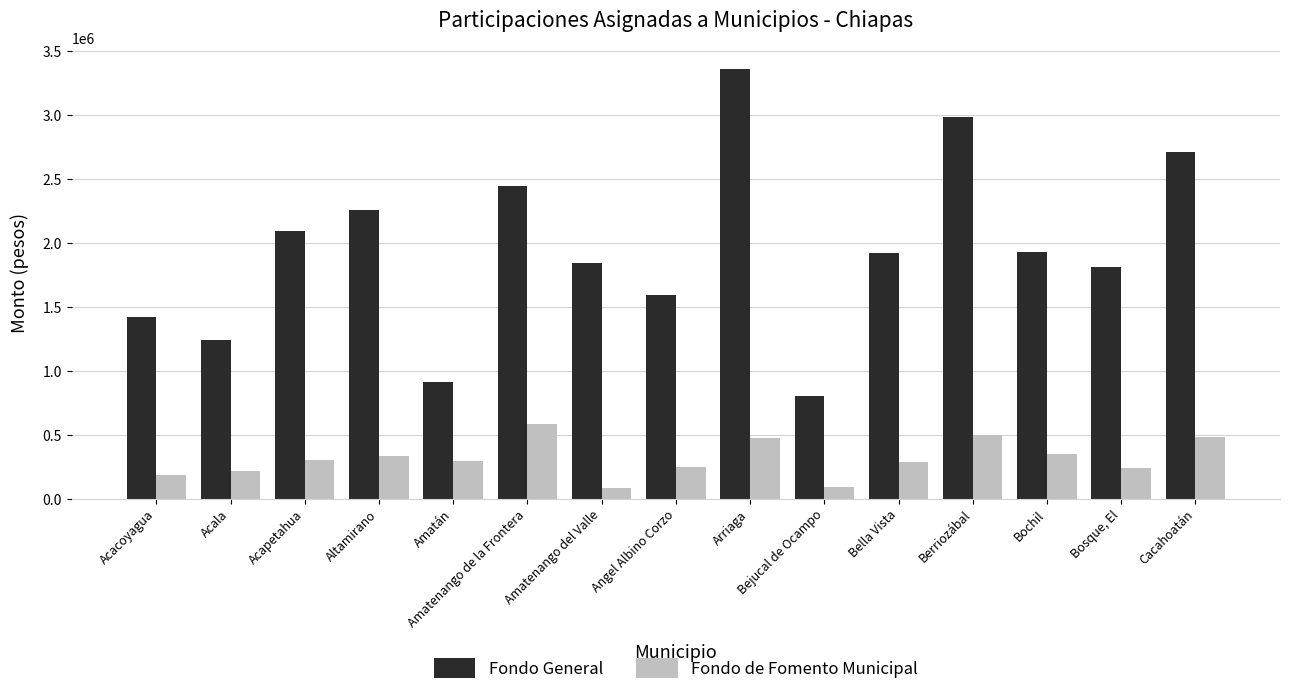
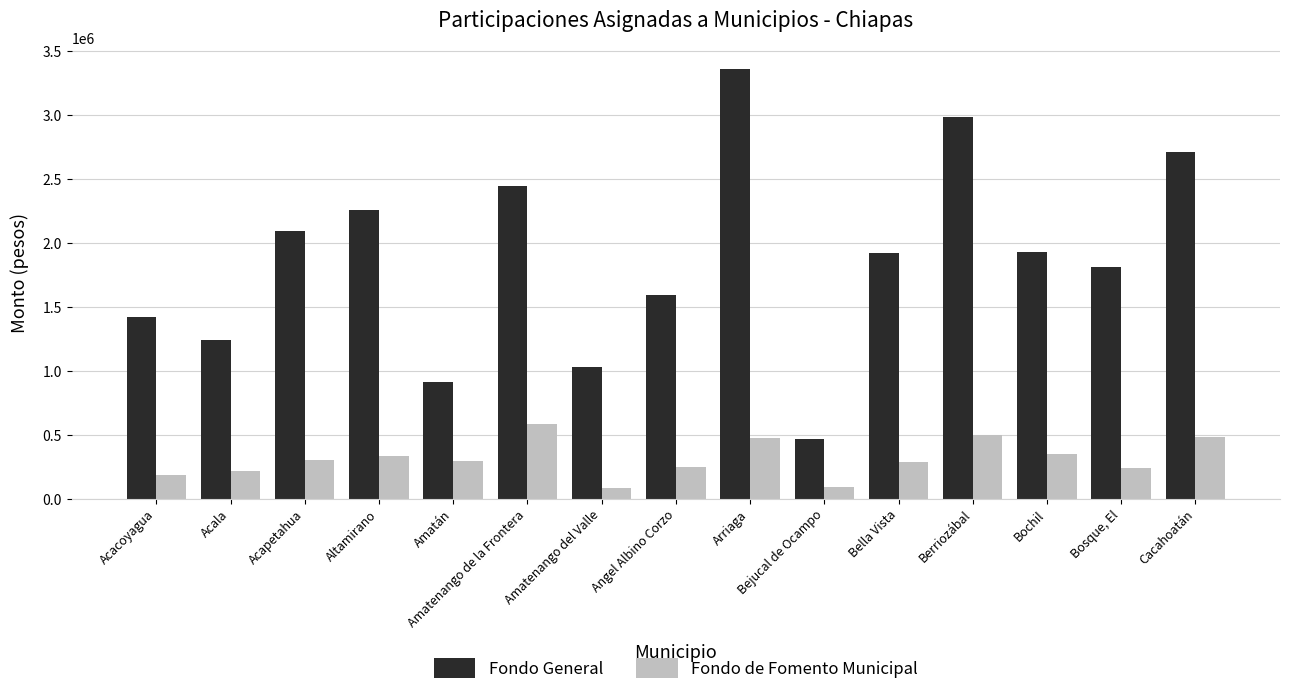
Fondo General, Amatenango del Valle: 1840000 -> 1030000
Fondo General, Bejucal de Ocampo: 810000 -> 470000
